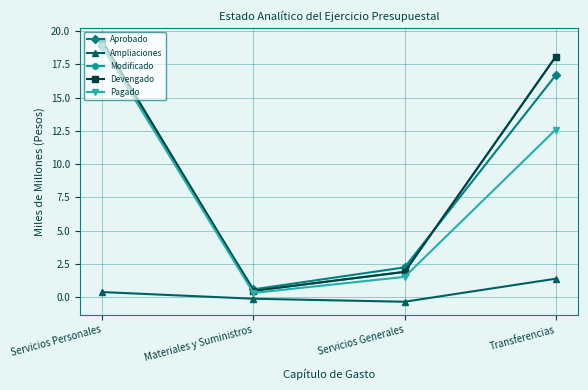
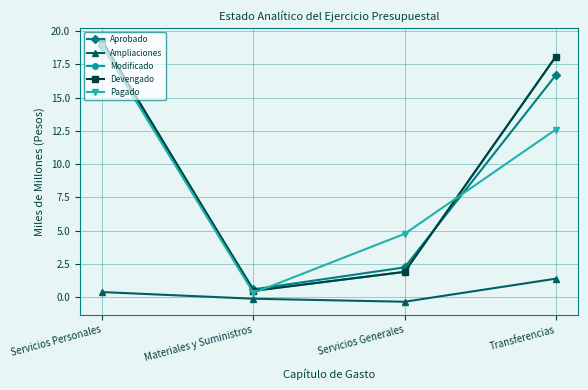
Pagado, Servicios Generales: 1.5 -> 4.8
